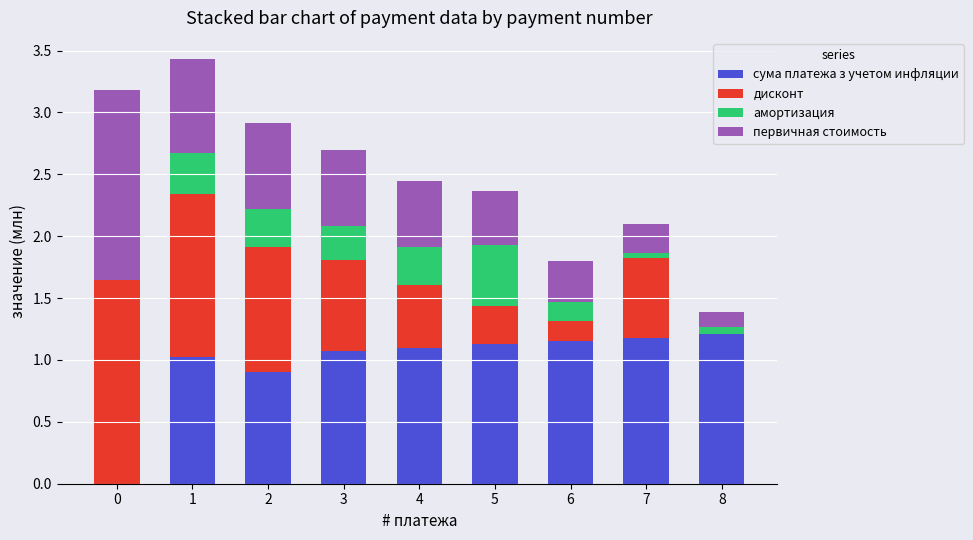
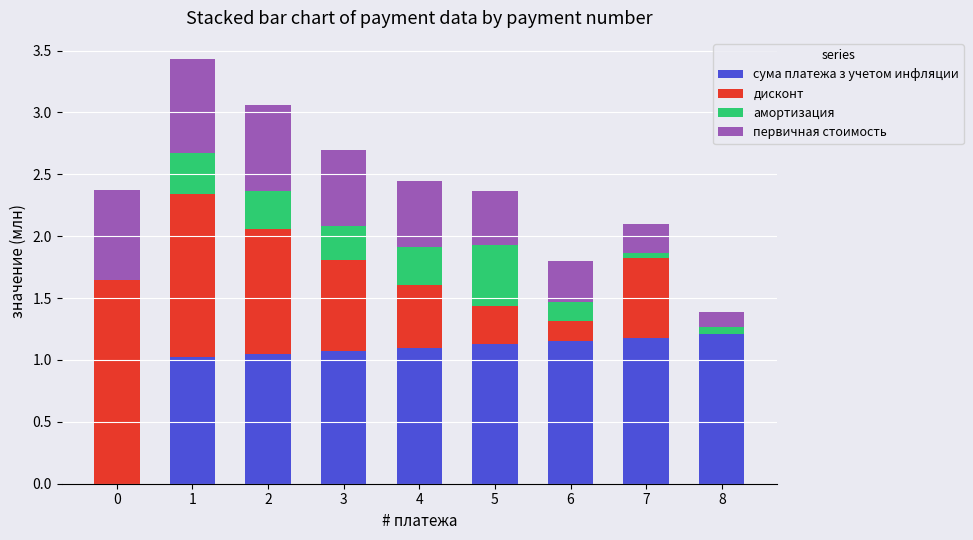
первичная стоимость, 0: 1.53 -> 0.73
сума платежа з учетом инфляции, 2: 0.90 -> 1.05
